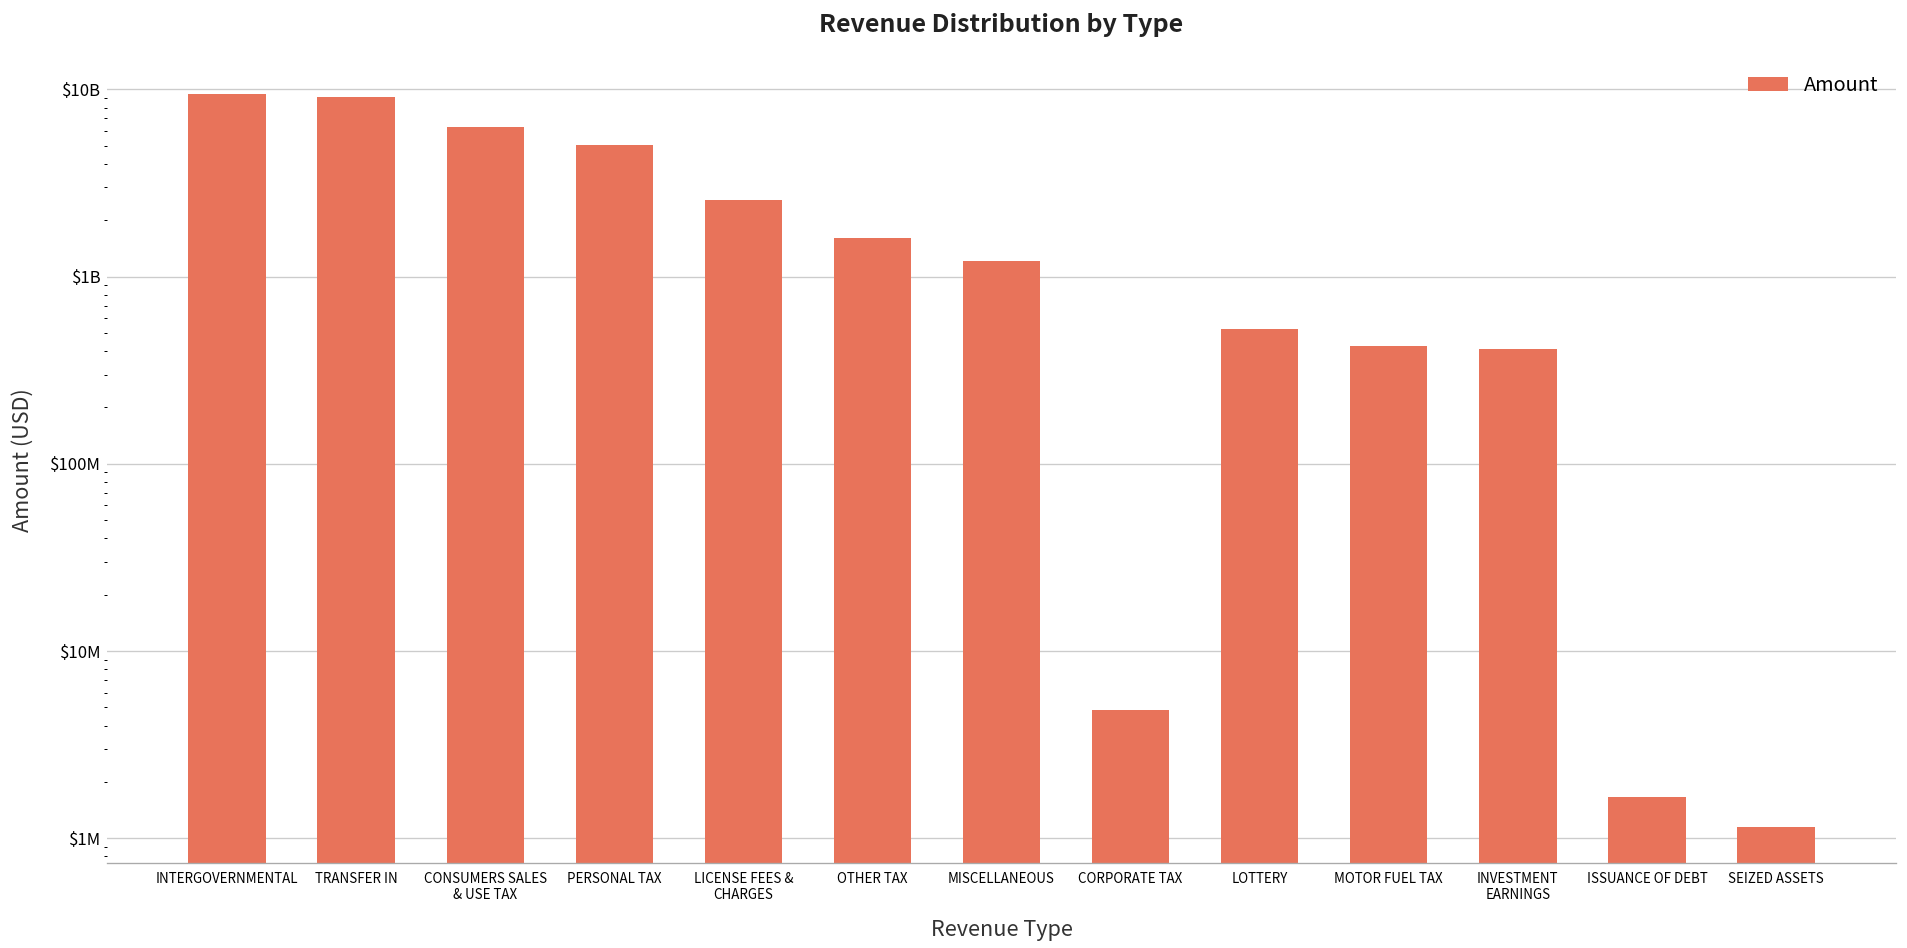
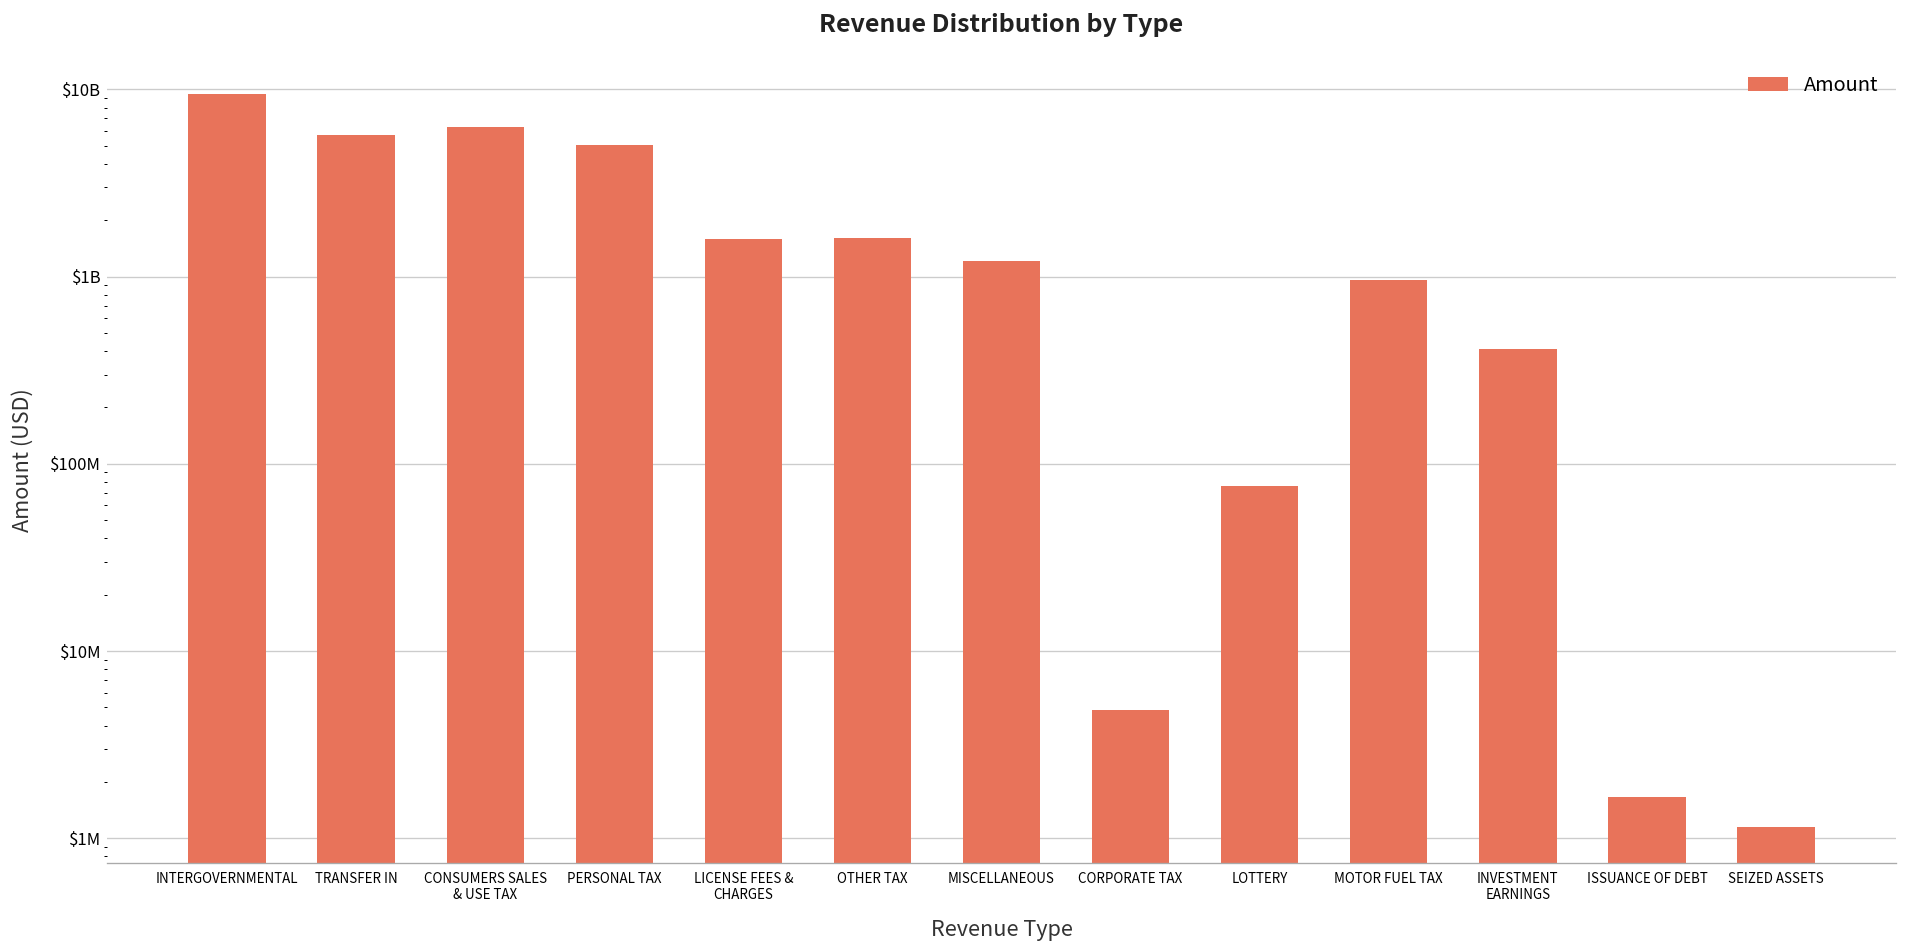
TRANSFER IN: $9000000000 -> $5700000000
LICENSE FEES & CHARGES: $2600000000 -> $1600000000
LOTTERY: $520000000 -> $80000000
MOTOR FUEL TAX: $420000000 -> $1000000000
